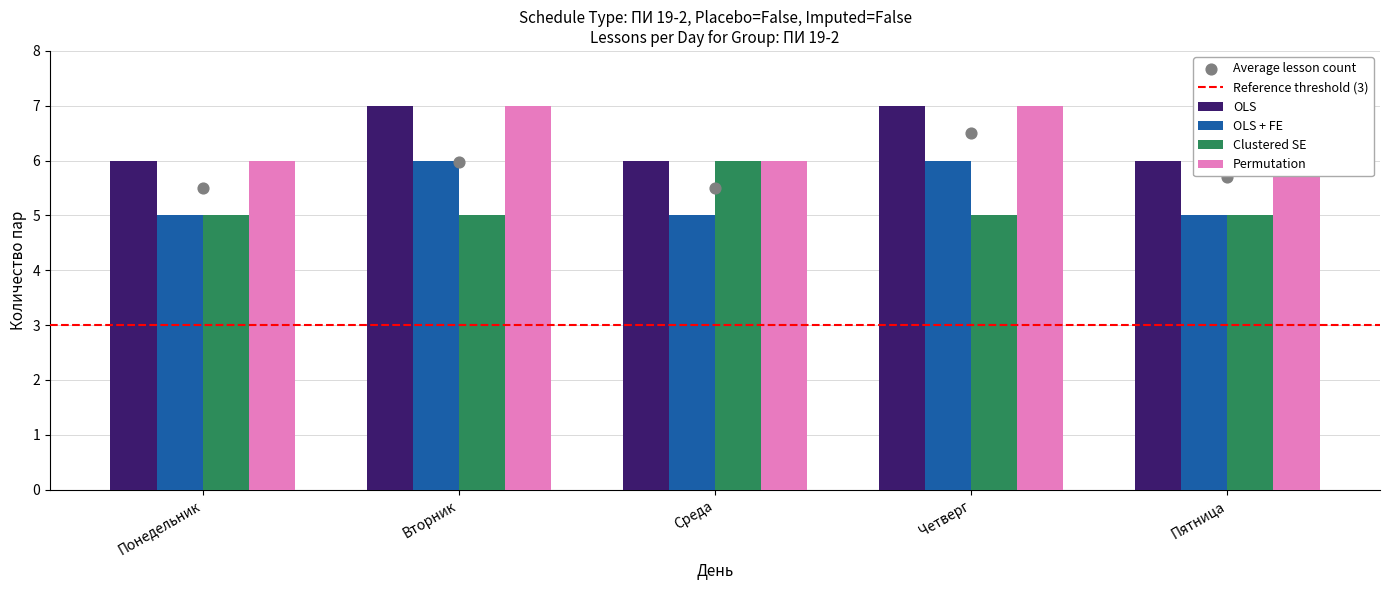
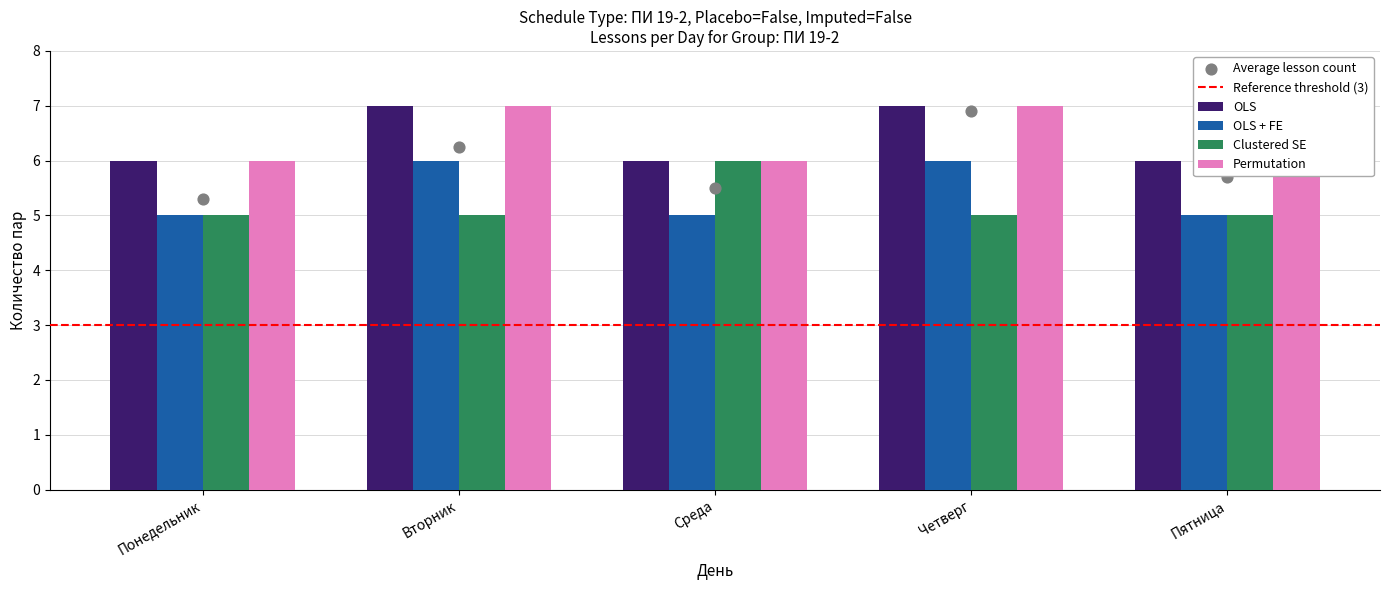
Average lesson count, Понедельник: 5.5 -> 5.3
Average lesson count, Вторник: 6.0 -> 6.3
Average lesson count, Четверг: 6.5 -> 6.9
